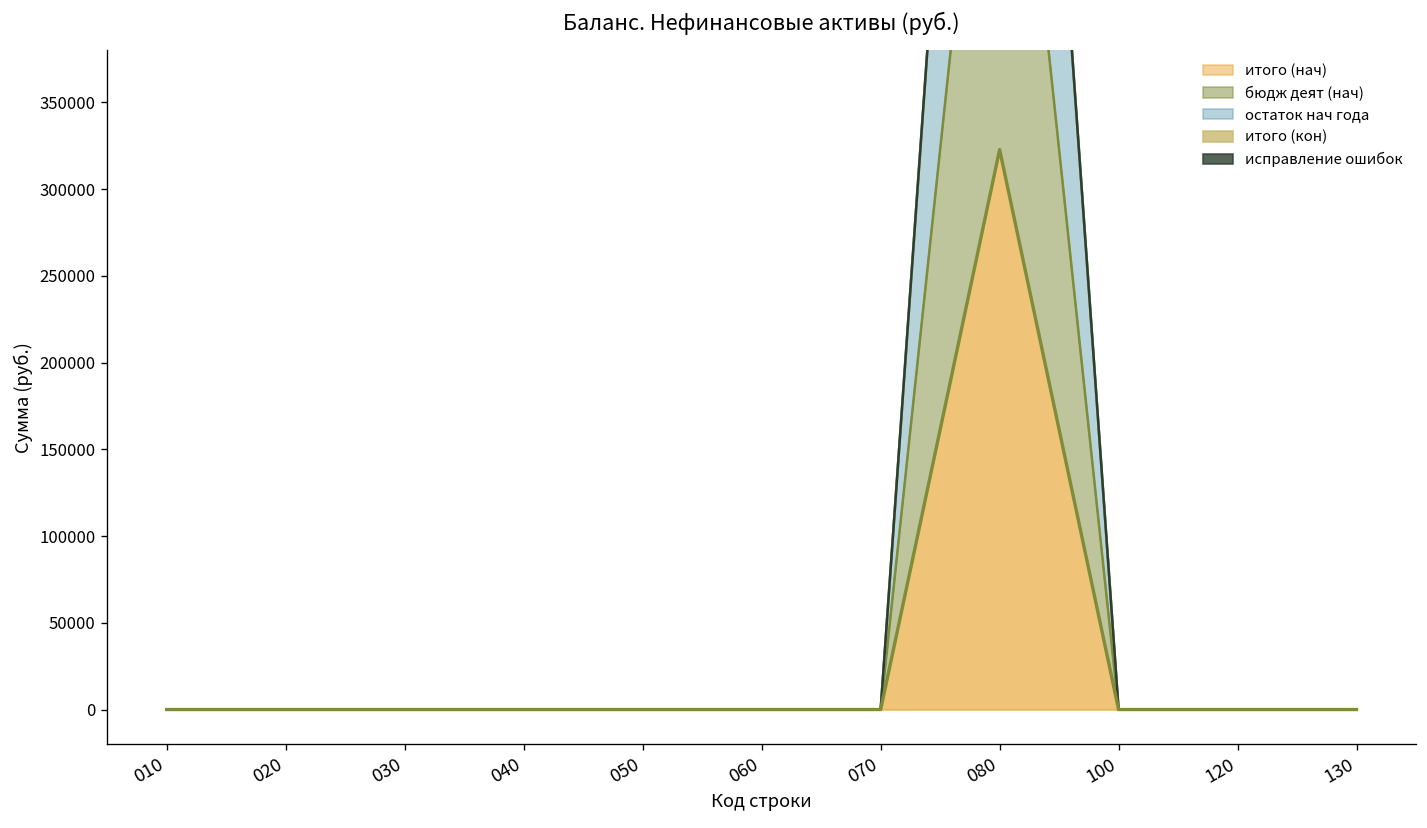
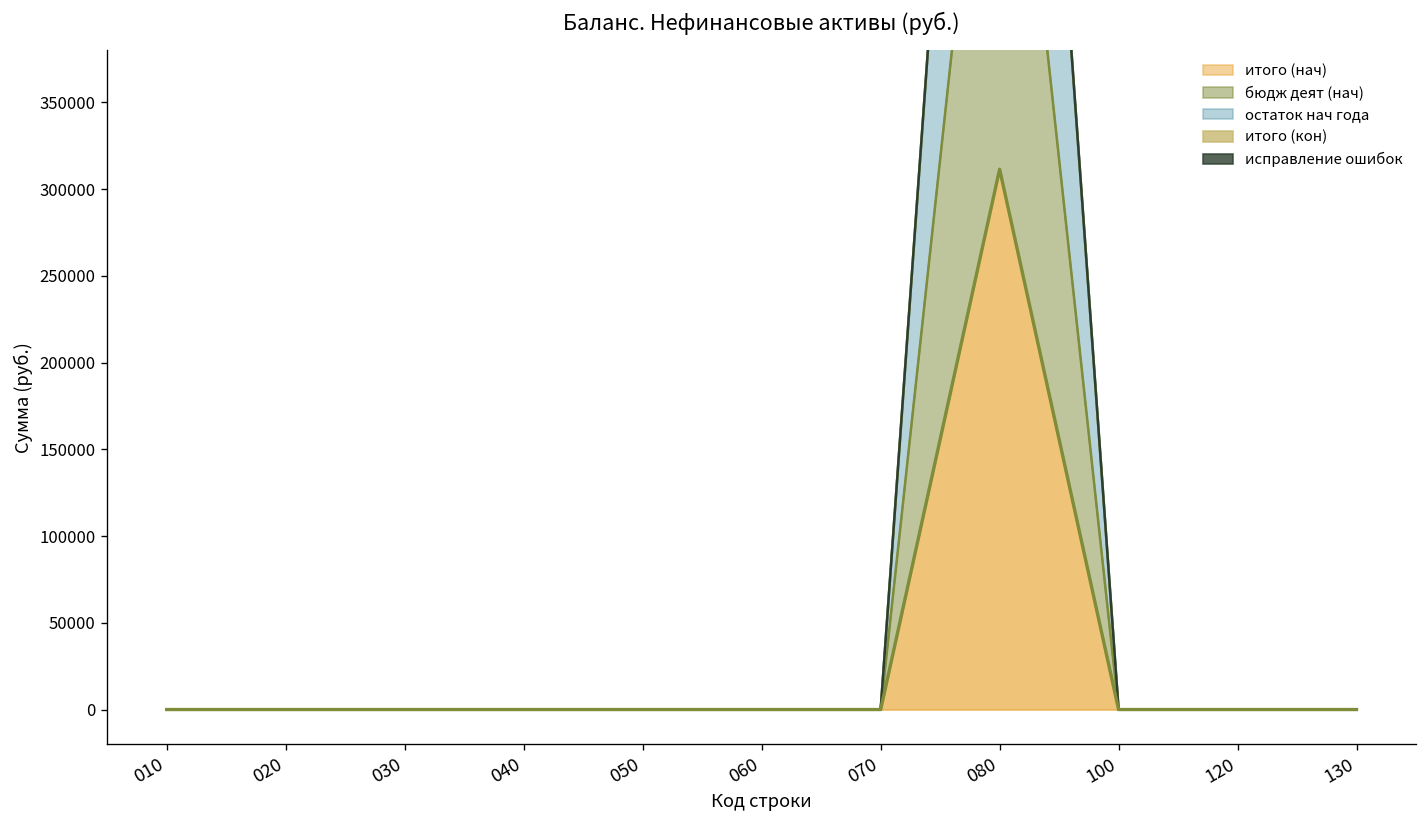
итого (нач), 080: 323000 -> 311000
